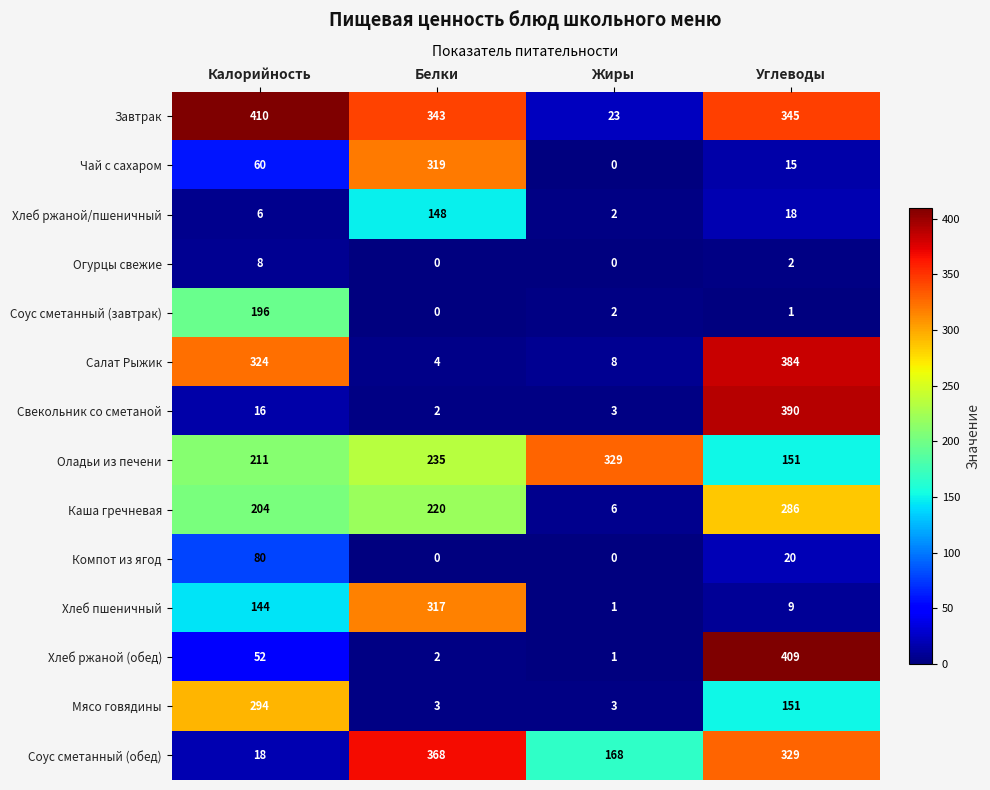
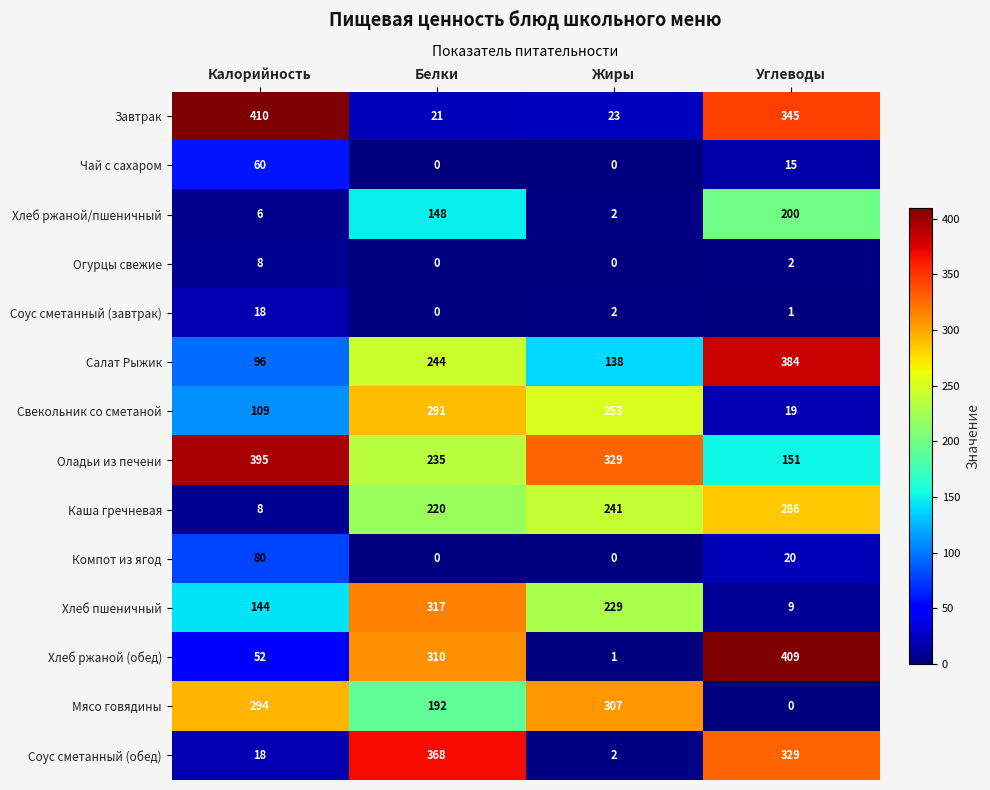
Завтрак, Белки: 343 -> 21
Чай с сахаром, Белки: 319 -> 0
Хлеб ржаной/пшеничный, Углеводы: 18 -> 200
Соус сметанный (завтрак), Калорийность: 196 -> 18
Салат Рыжик, Калорийность: 324 -> 96
Салат Рыжик, Белки: 4 -> 244
Салат Рыжик, Жиры: 8 -> 138
Свекольник со сметаной, Калорийность: 16 -> 109
Свекольник со сметаной, Белки: 2 -> 291
Свекольник со сметаной, Жиры: 3 -> 253
Свекольник со сметаной, Углеводы: 390 -> 19
Оладьи из печени, Калорийность: 211 -> 395
Каша гречневая, Калорийность: 204 -> 8
Каша гречневая, Жиры: 6 -> 241
Хлеб пшеничный, Жиры: 1 -> 229
Хлеб ржаной (обед), Белки: 2 -> 310
Мясо говядины, Белки: 3 -> 192
Мясо говядины, Жиры: 3 -> 307
Мясо говядины, Углеводы: 151 -> 0
Соус сметанный (обед), Жиры: 168 -> 2
